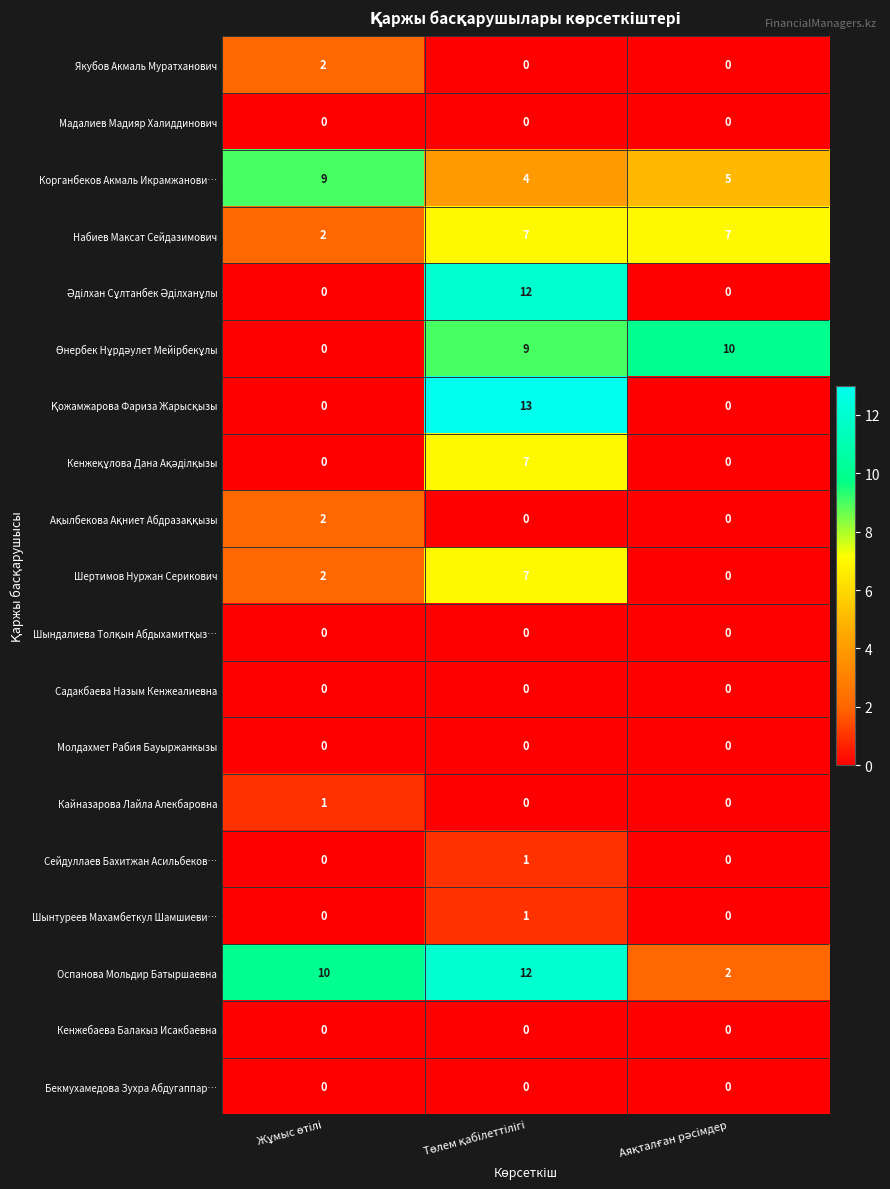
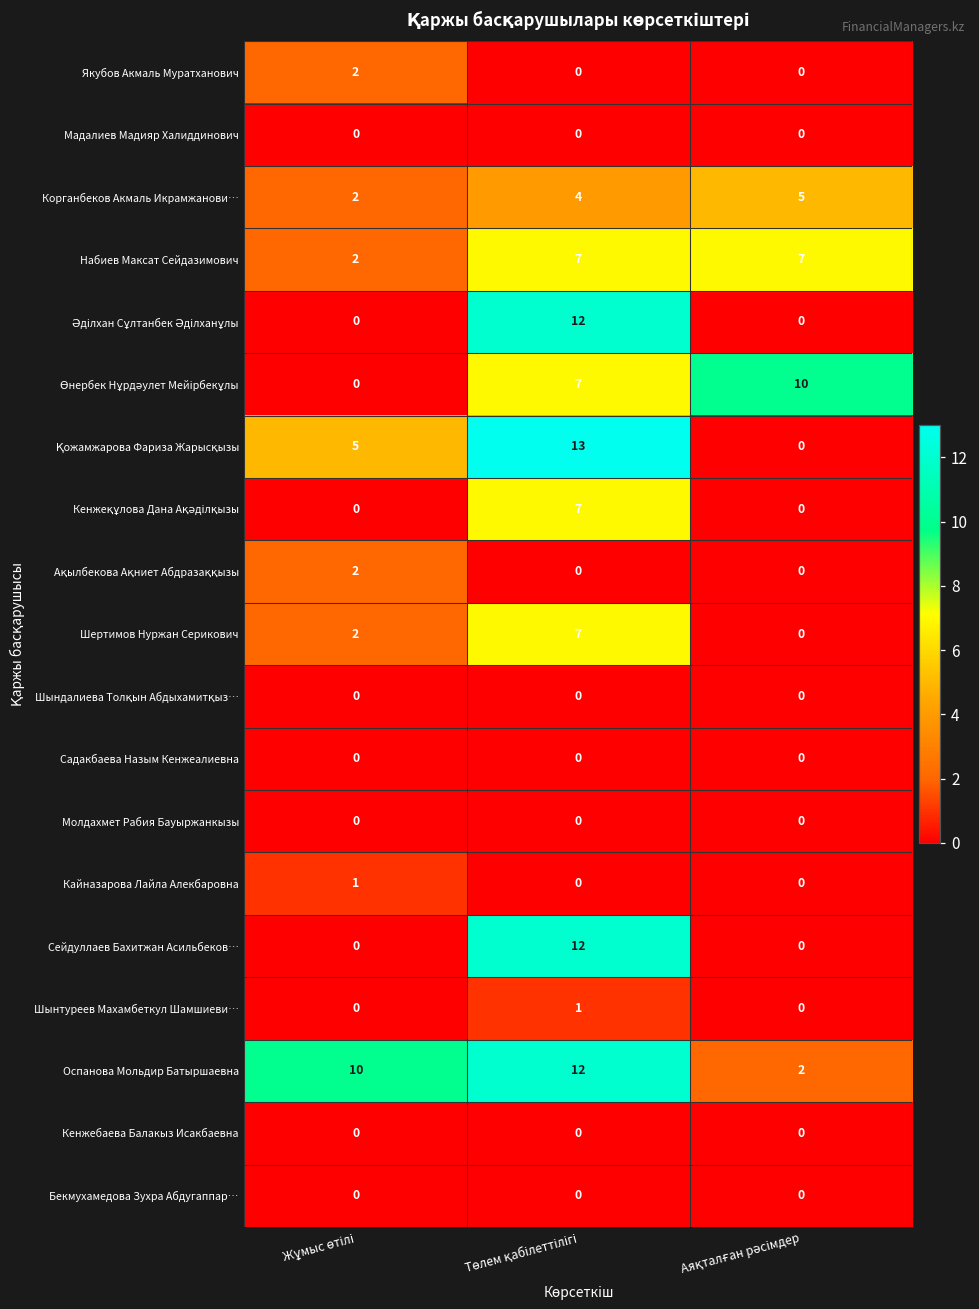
Корганбеков Акмаль Икрамжанови…, Жұмыс өтілі: 9 -> 2
Өнербек Нұрдәулет Мейірбекұлы, Төлем қабілеттілігі: 9 -> 7
Қожамжарова Фариза Жарысқызы, Жұмыс өтілі: 0 -> 5
Сейдуллаев Бахитжан Асильбеков…, Төлем қабілеттілігі: 1 -> 12
